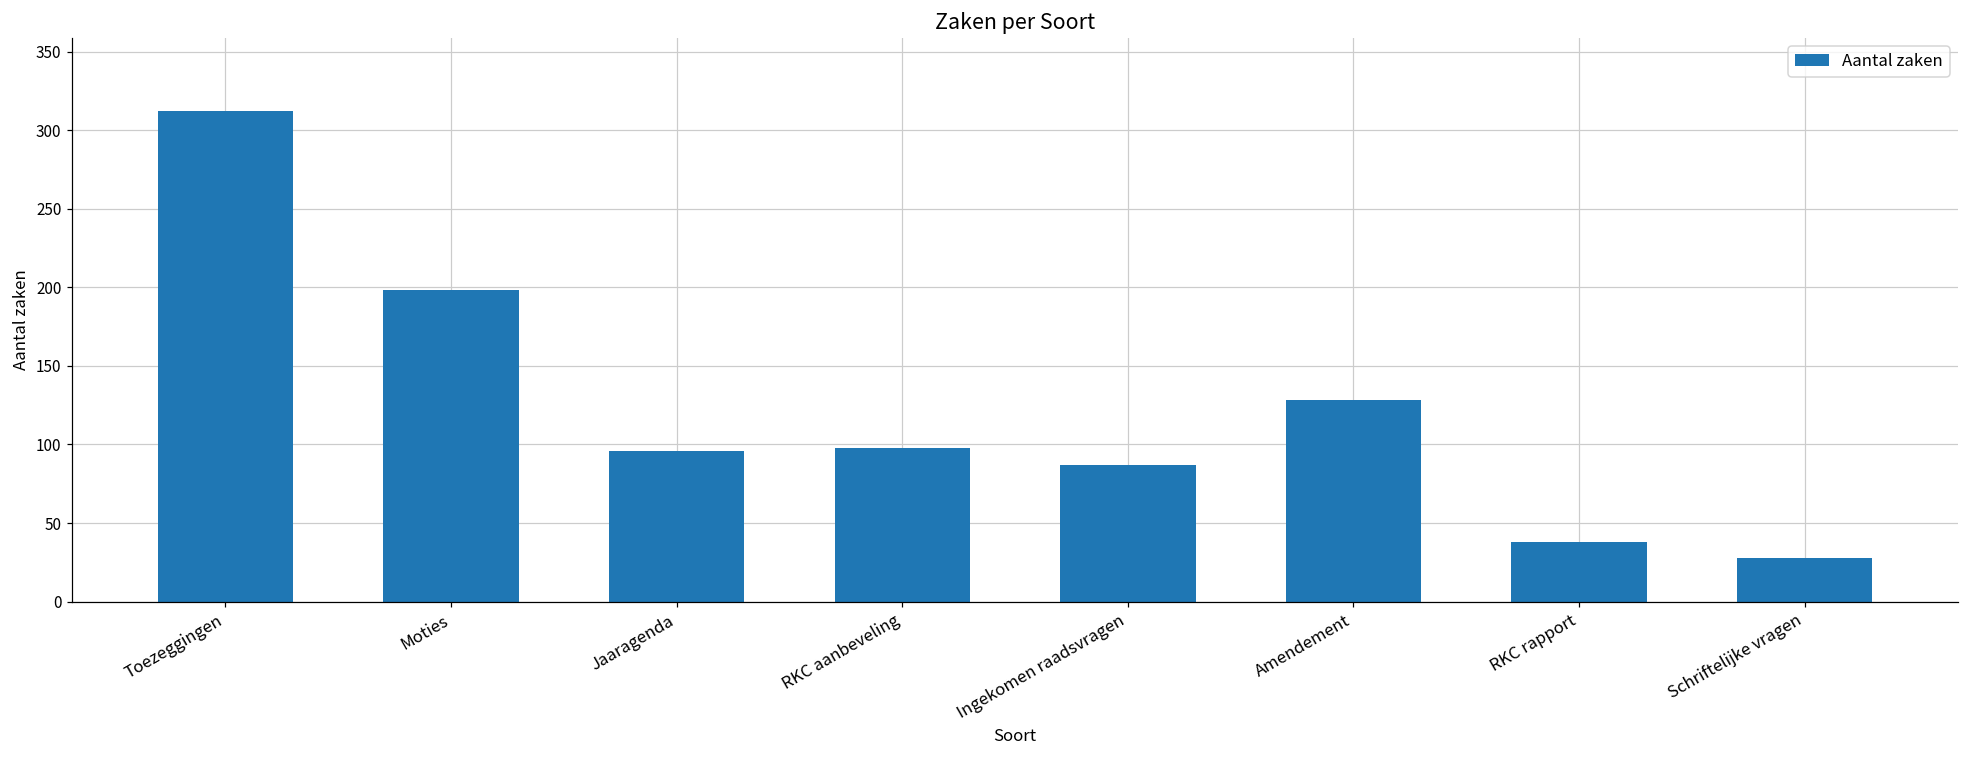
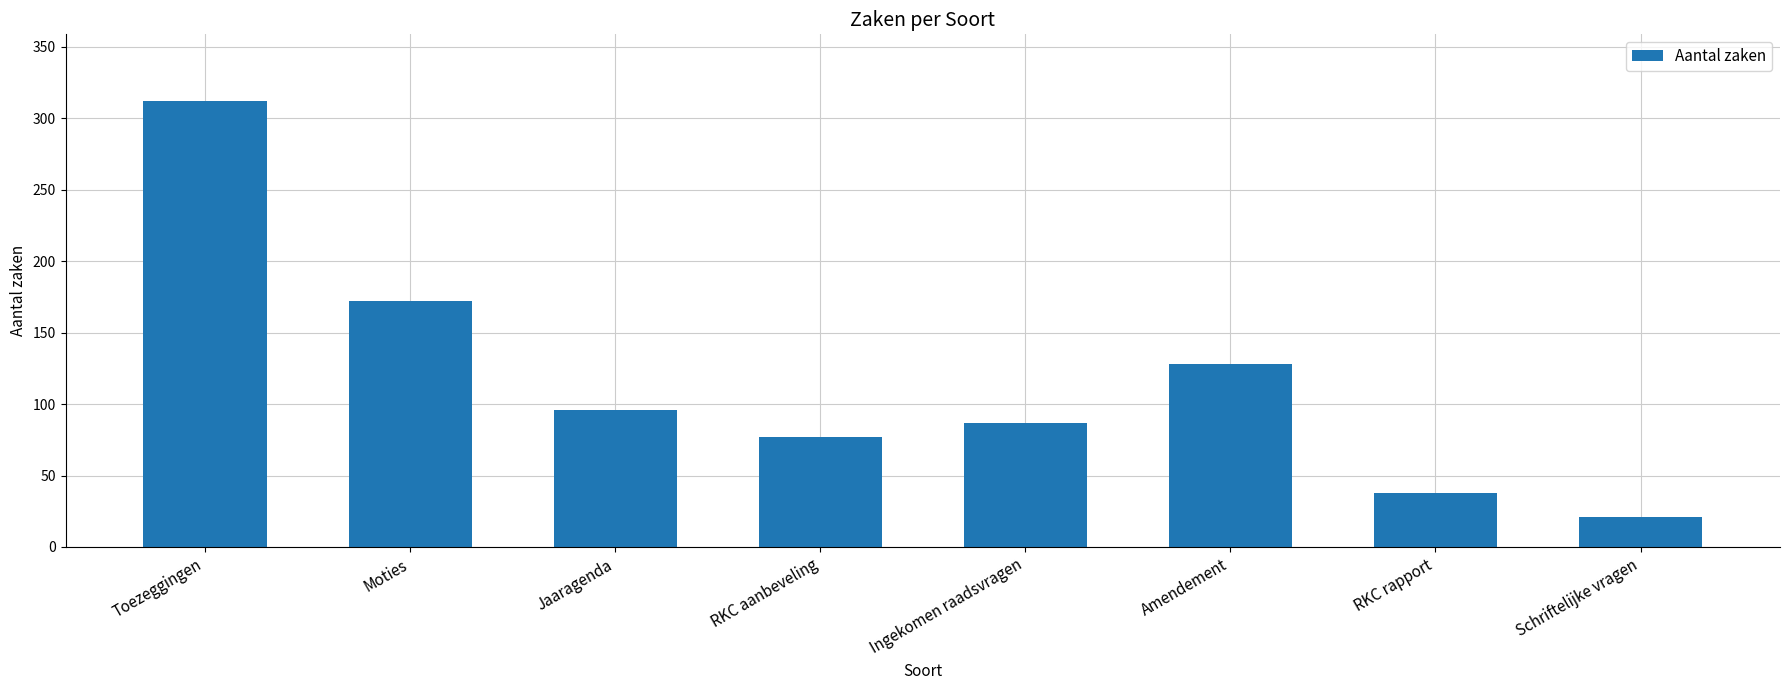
Moties: 198 -> 172
RKC aanbeveling: 98 -> 77
Schriftelijke vragen: 28 -> 21
